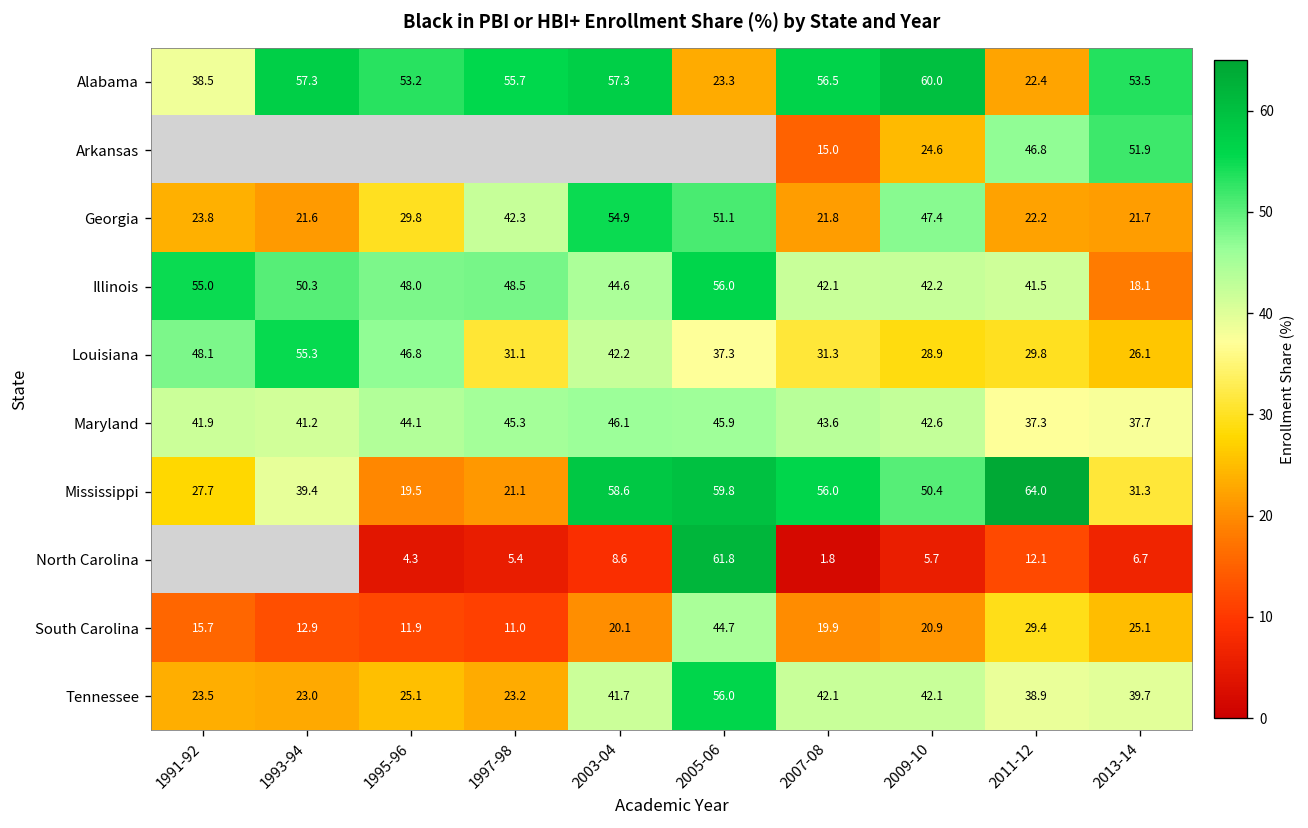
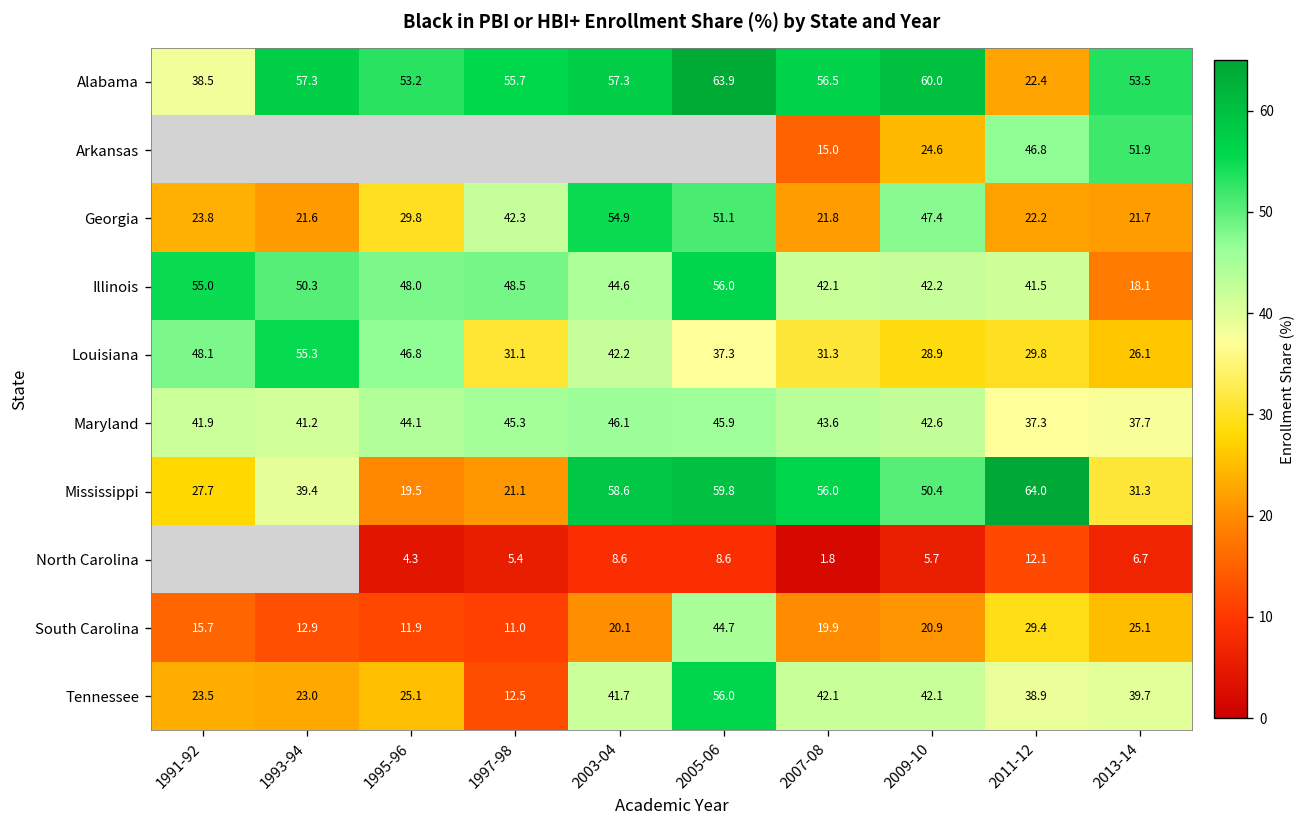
Alabama, 2005-06: 23.3 -> 63.9
North Carolina, 2005-06: 61.8 -> 8.6
Tennessee, 1997-98: 23.2 -> 12.5
